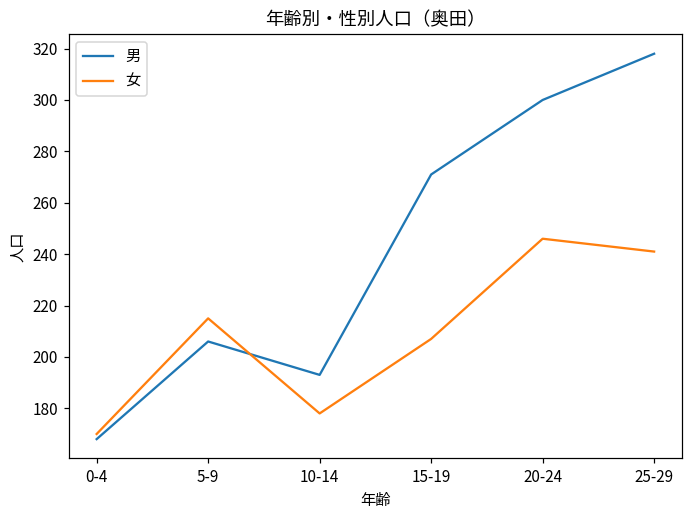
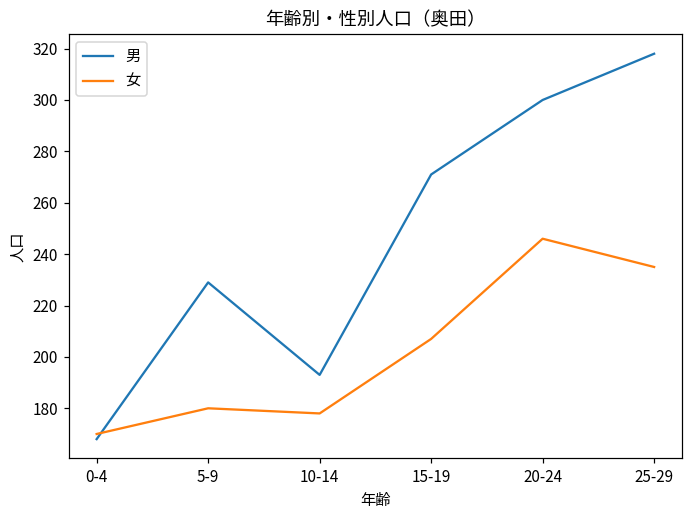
男, 5-9: 206 -> 229
女, 5-9: 215 -> 180
女, 25-29: 241 -> 235
